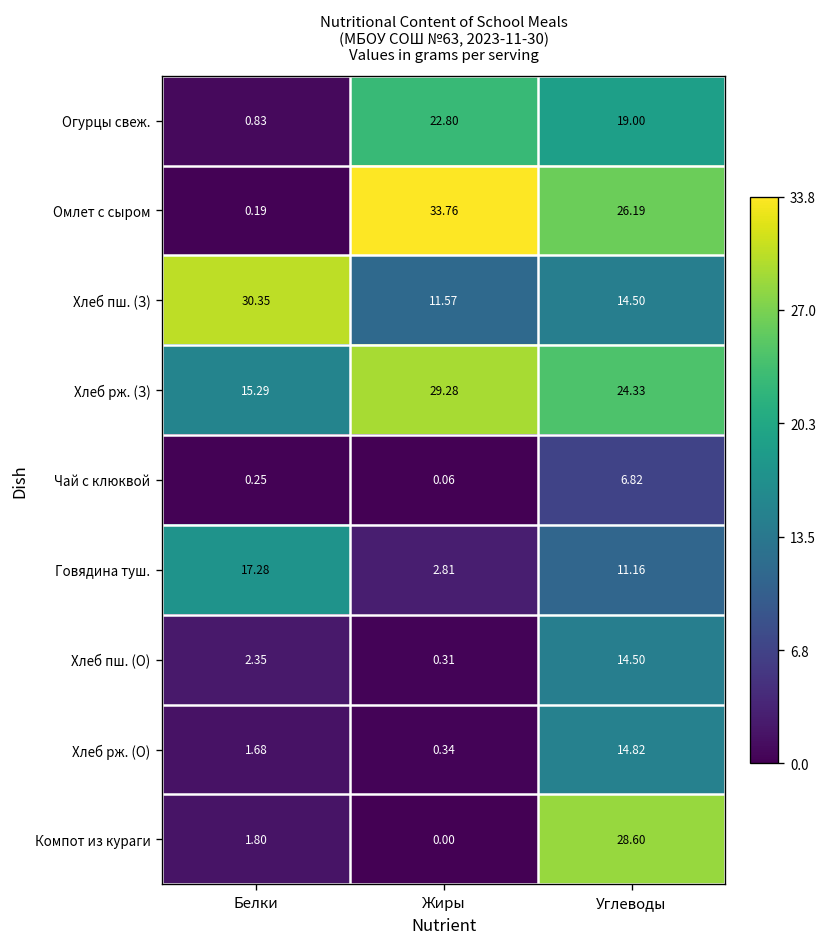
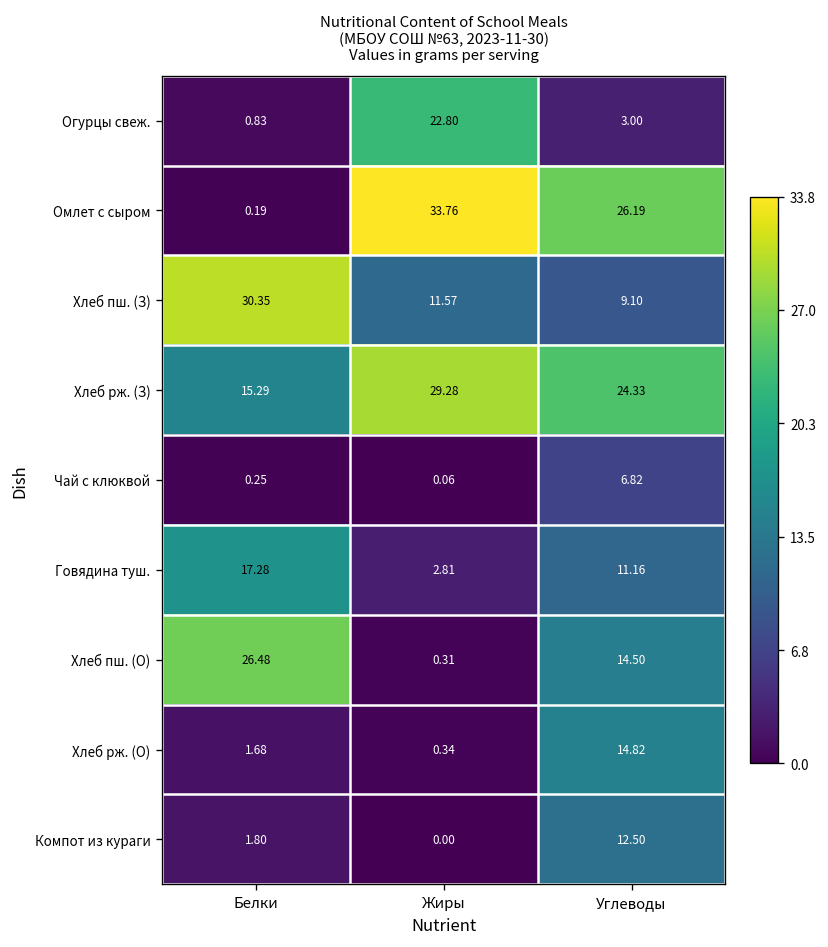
Огурцы свеж., Углеводы: 19.00 -> 3.00
Хлеб пш. (З), Углеводы: 14.50 -> 9.10
Хлеб пш. (О), Белки: 2.35 -> 26.48
Компот из кураги, Углеводы: 28.60 -> 12.50
